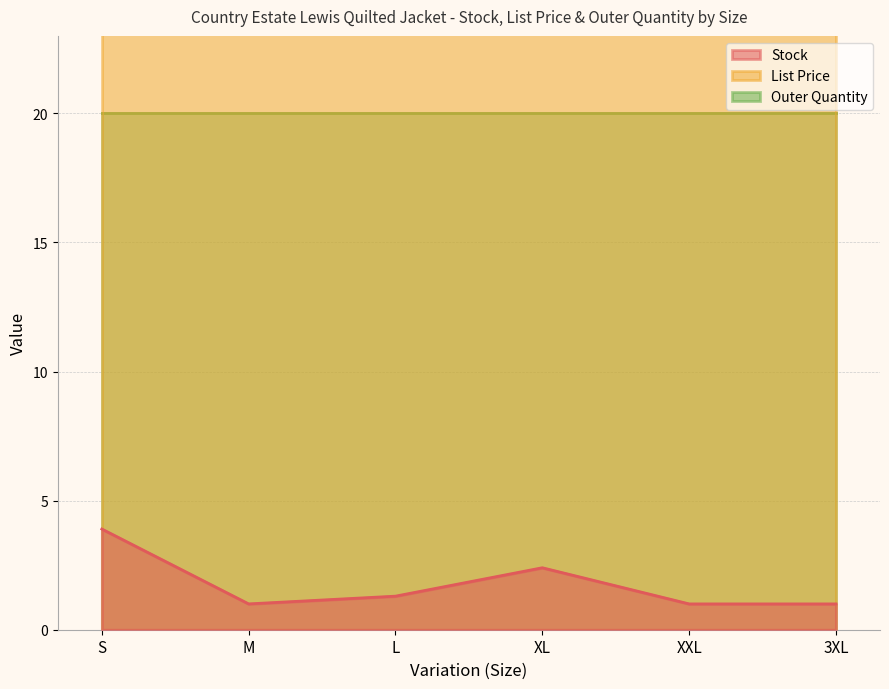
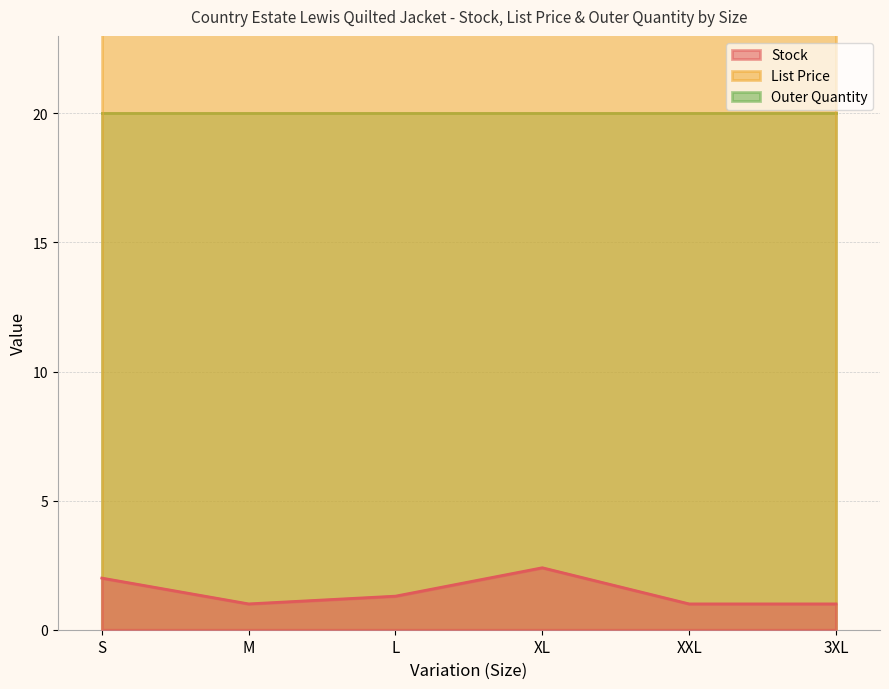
Stock, S: 3.9 -> 2.0
